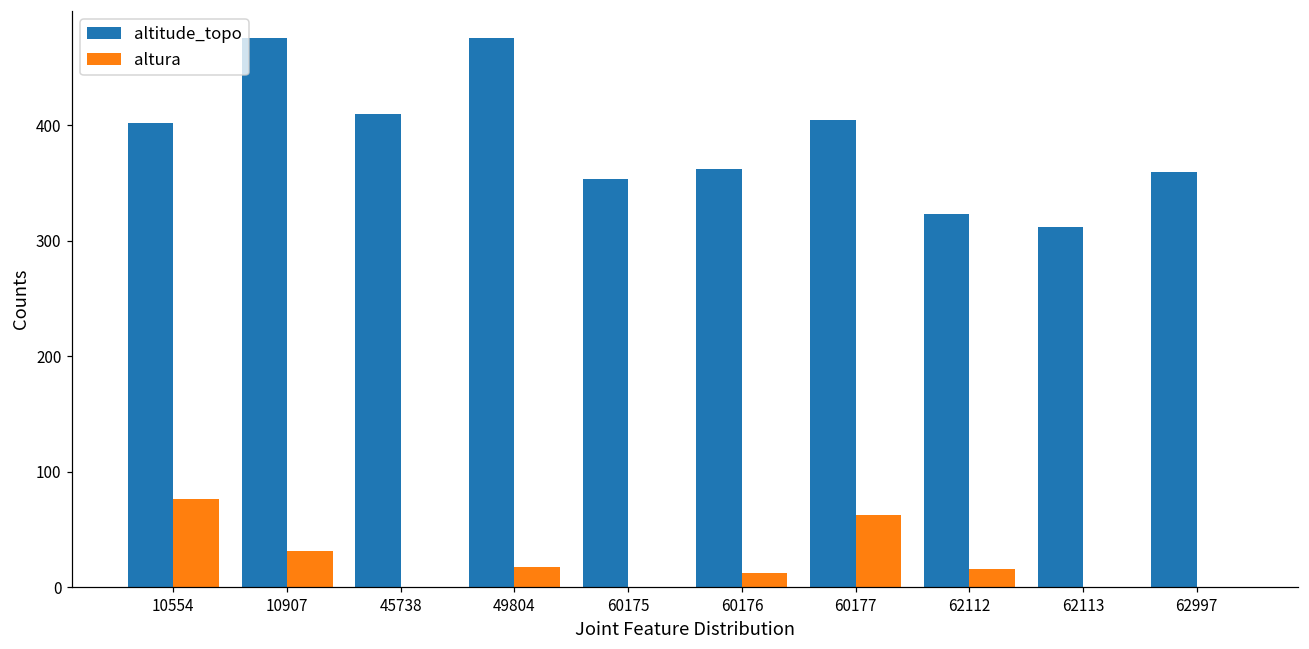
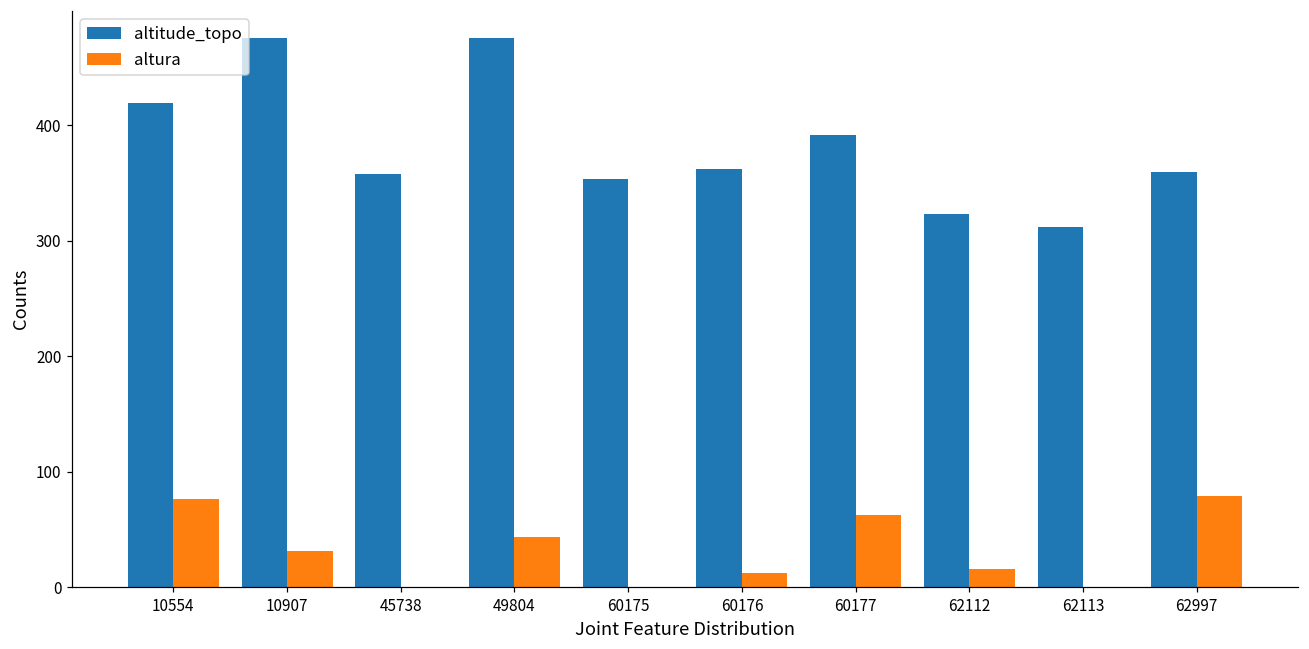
altitude_topo, 10554: 402 -> 419
altitude_topo, 45738: 410 -> 358
altura, 49804: 17 -> 43
altitude_topo, 60177: 404 -> 391
altura, 62997: 0 -> 79
